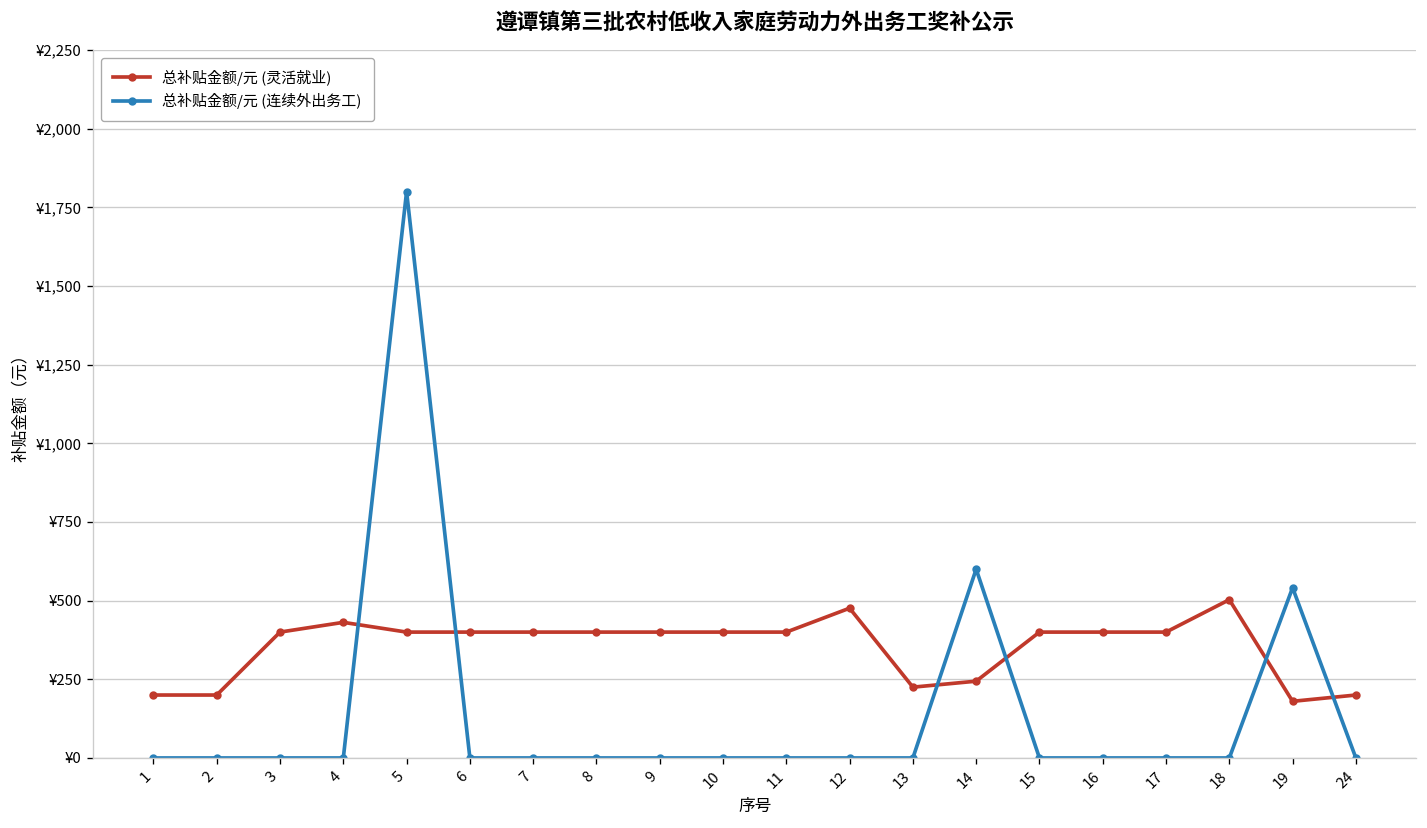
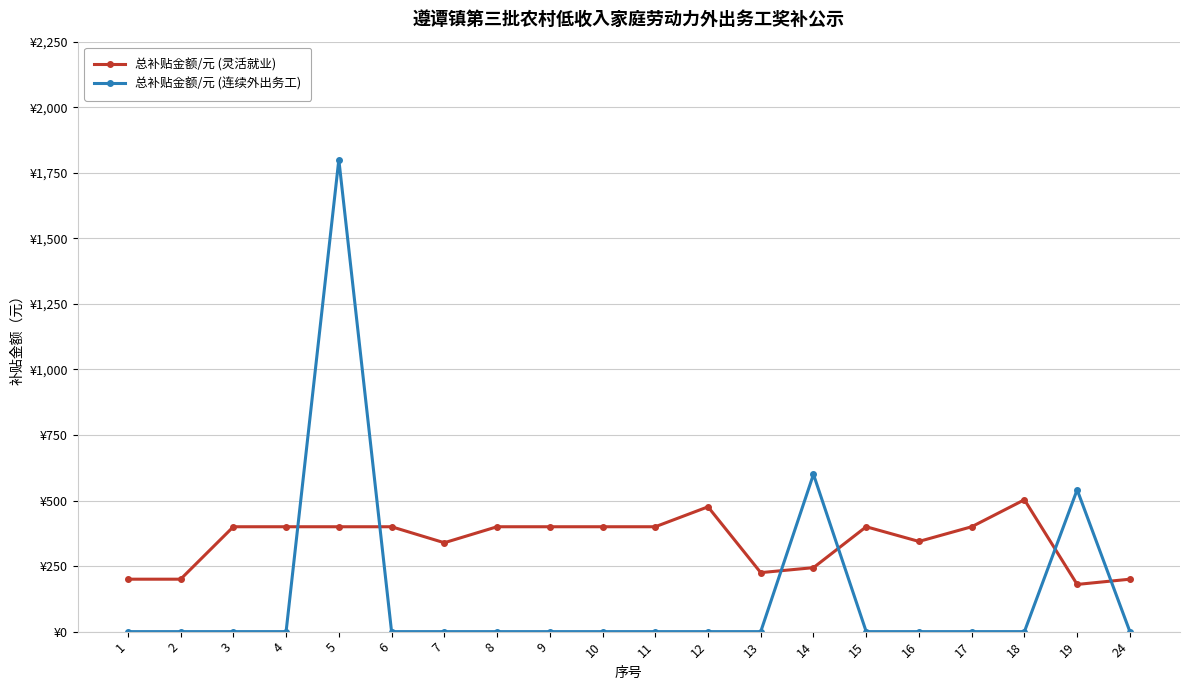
总补贴金额/元 (灵活就业), 4: ¥430 -> ¥400
总补贴金额/元 (灵活就业), 7: ¥400 -> ¥340
总补贴金额/元 (灵活就业), 16: ¥400 -> ¥340
